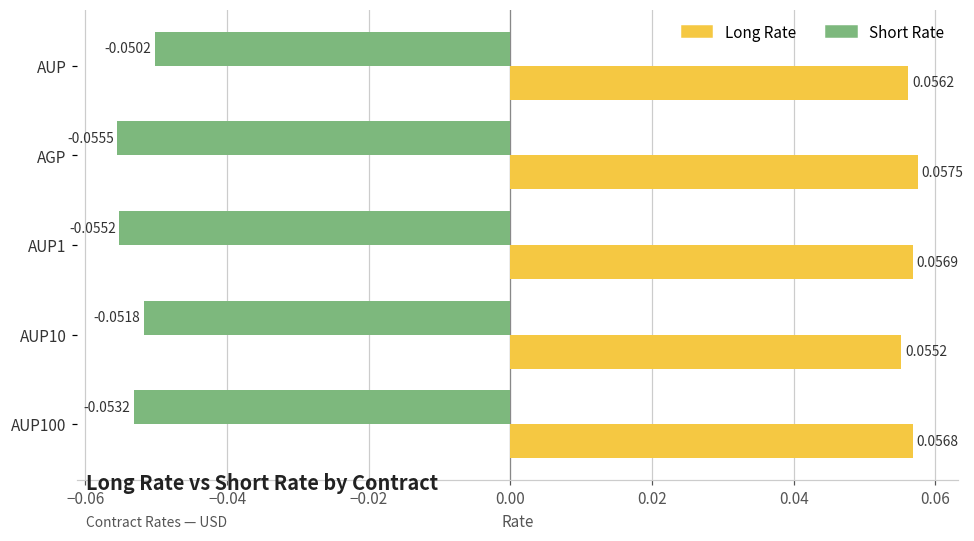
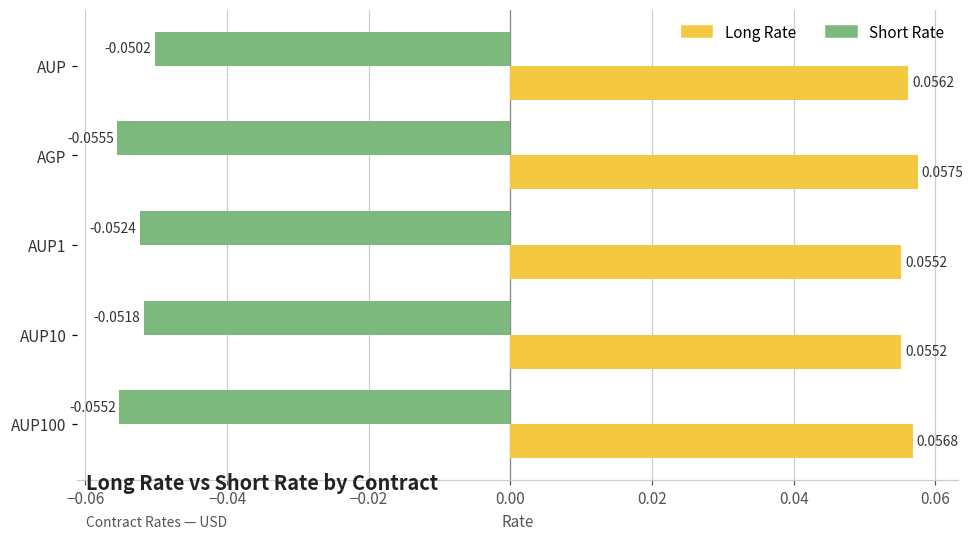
Short Rate, AUP1: -0.0552 -> -0.0524
Long Rate, AUP1: 0.0569 -> 0.0552
Short Rate, AUP100: -0.0532 -> -0.0552
